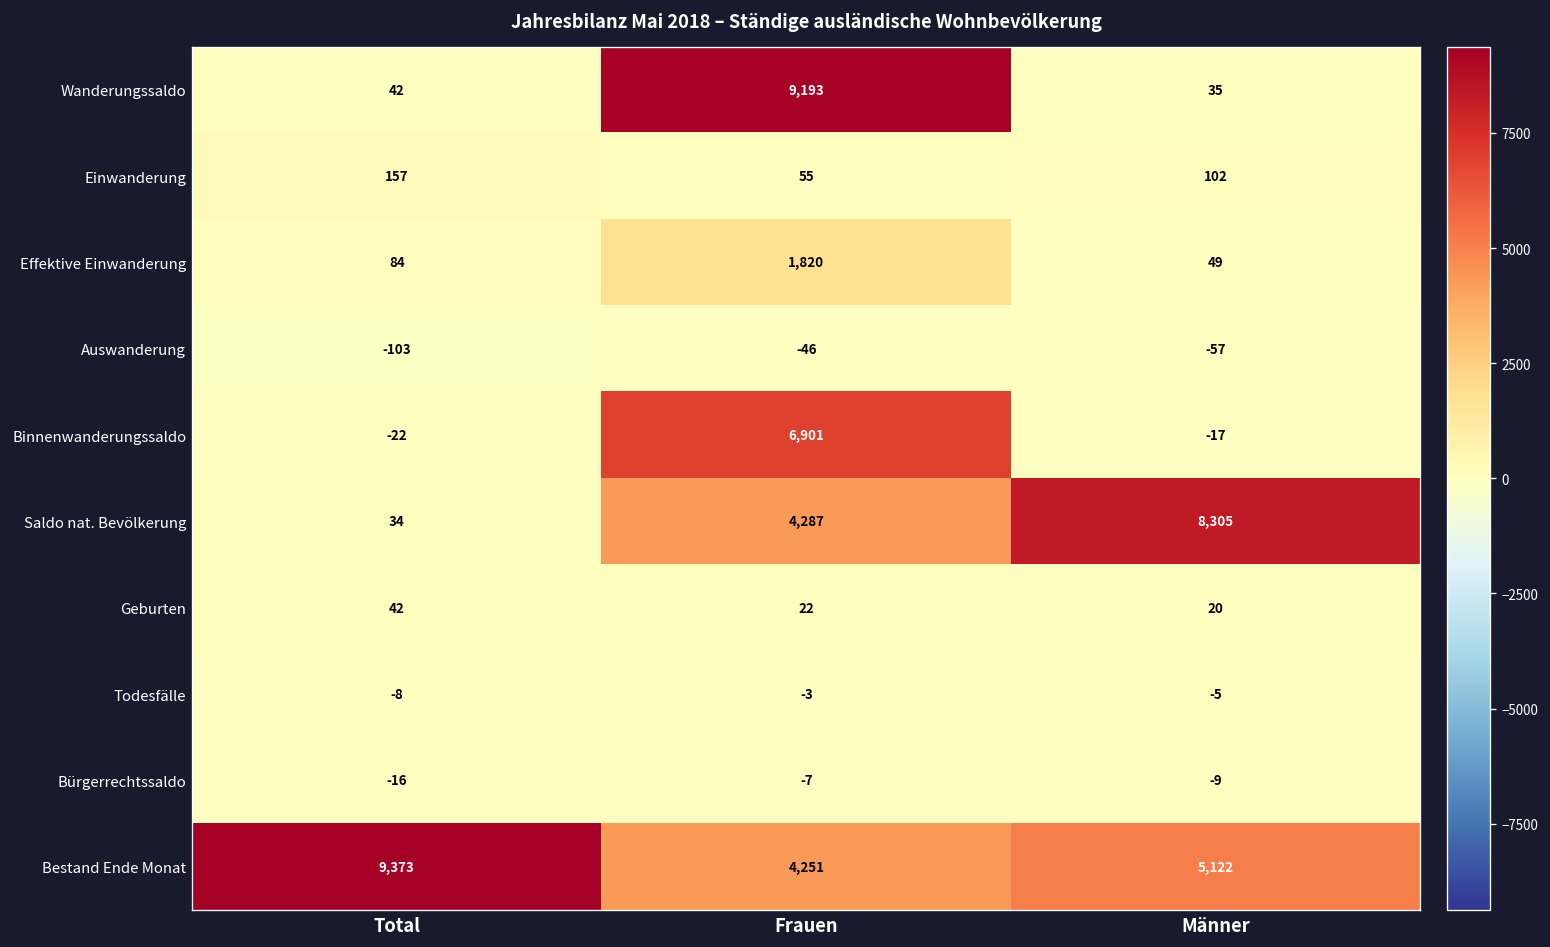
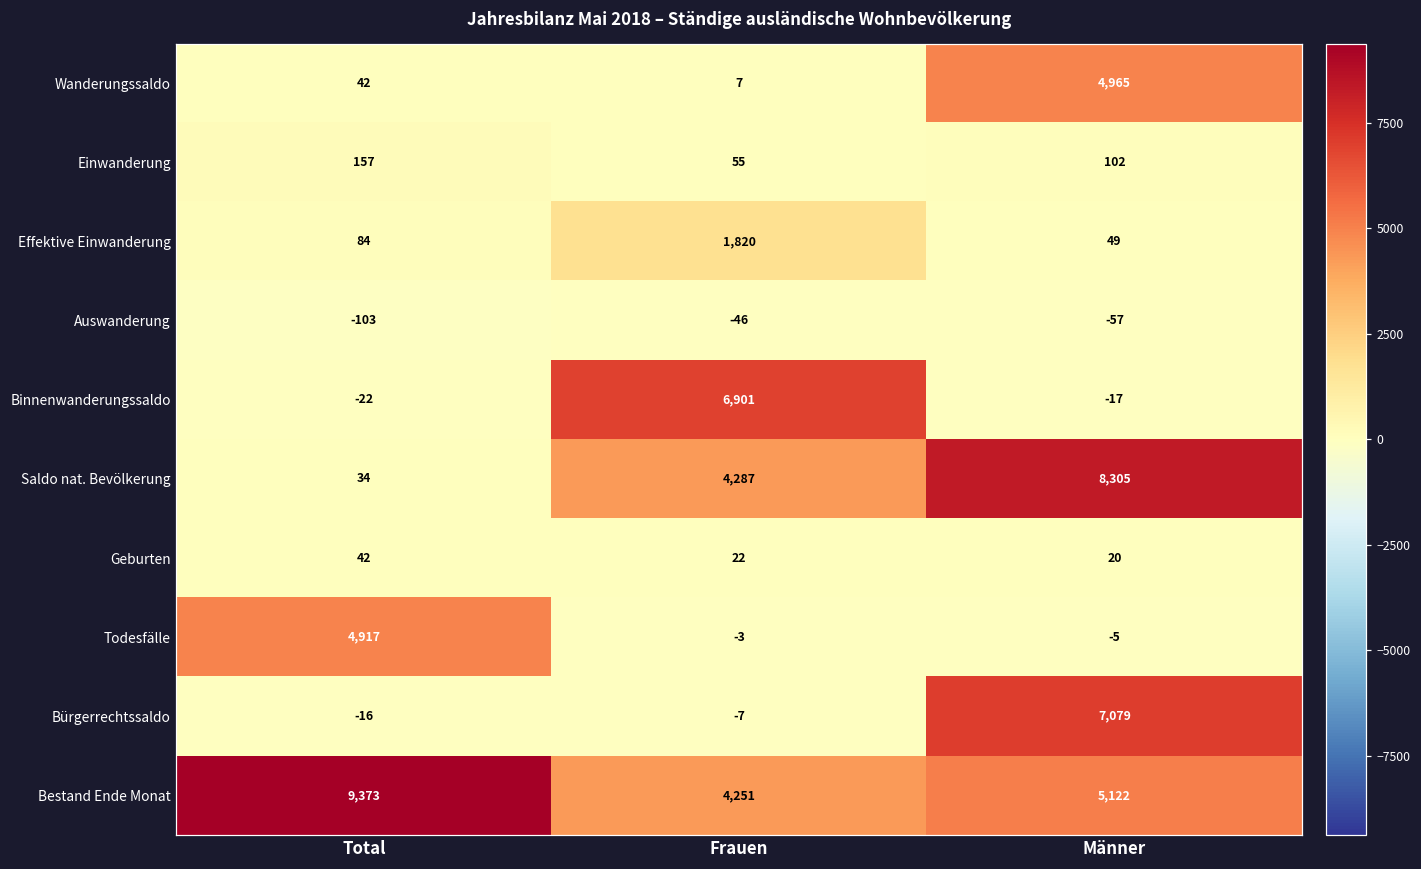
Wanderungssaldo, Frauen: 9,193 -> 7
Wanderungssaldo, Männer: 35 -> 4,965
Todesfälle, Total: -8 -> 4,917
Bürgerrechtssaldo, Männer: -9 -> 7,079
